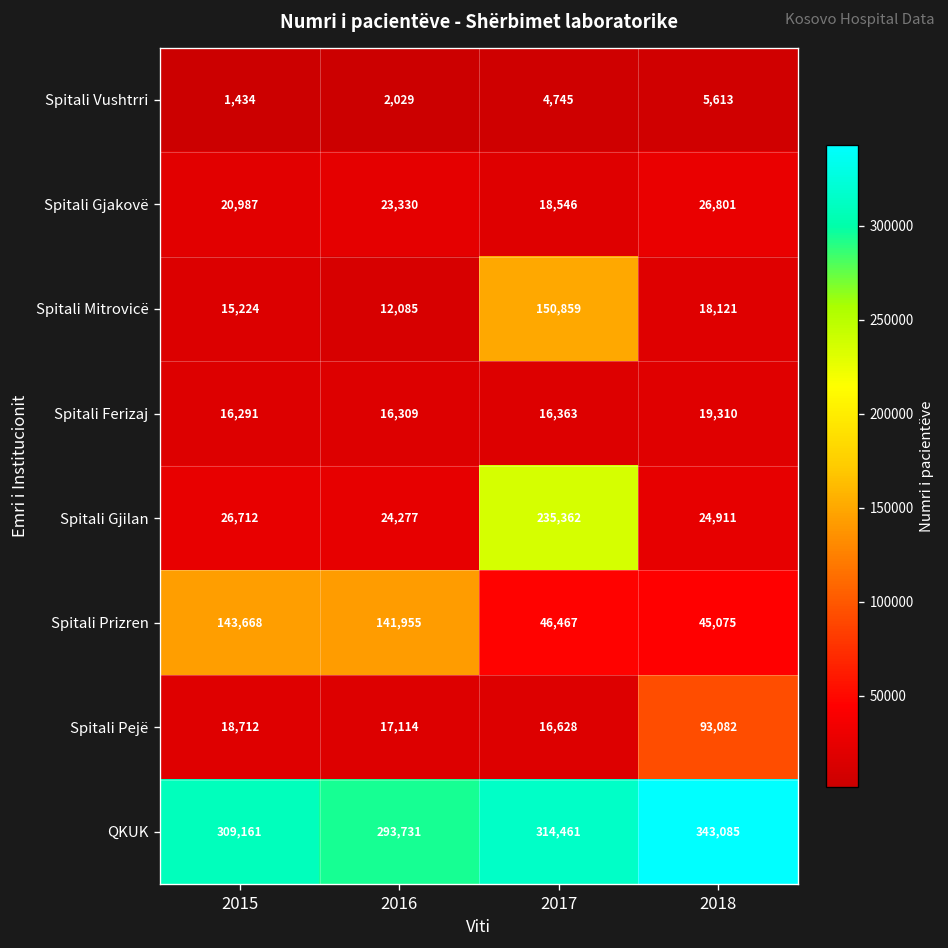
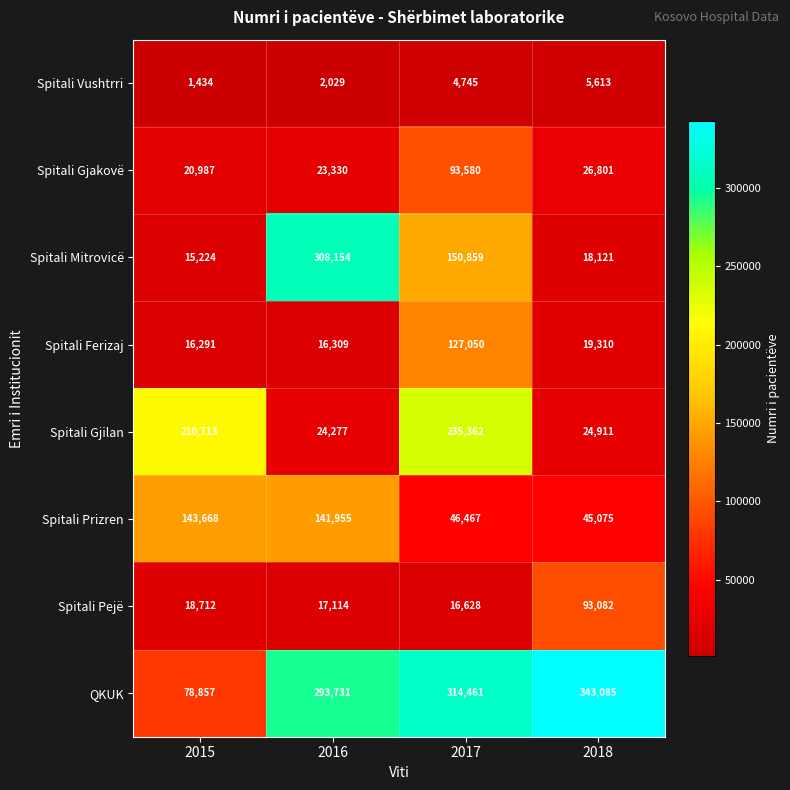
Spitali Gjakovë, 2017: 18,546 -> 93,580
Spitali Mitrovicë, 2016: 12,085 -> 308,154
Spitali Ferizaj, 2017: 16,363 -> 127,050
Spitali Gjilan, 2015: 26,712 -> 210,713
QKUK, 2015: 309,161 -> 78,857
